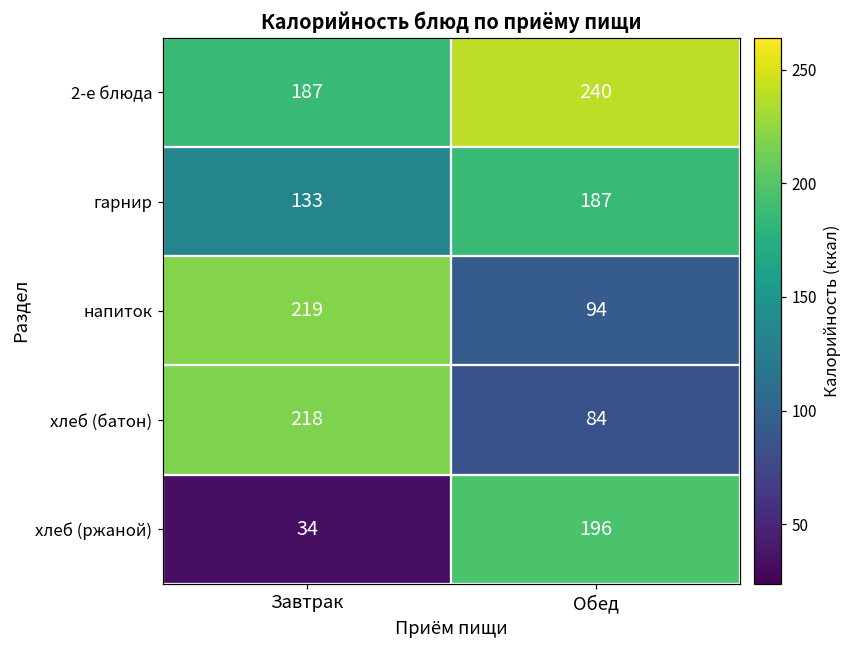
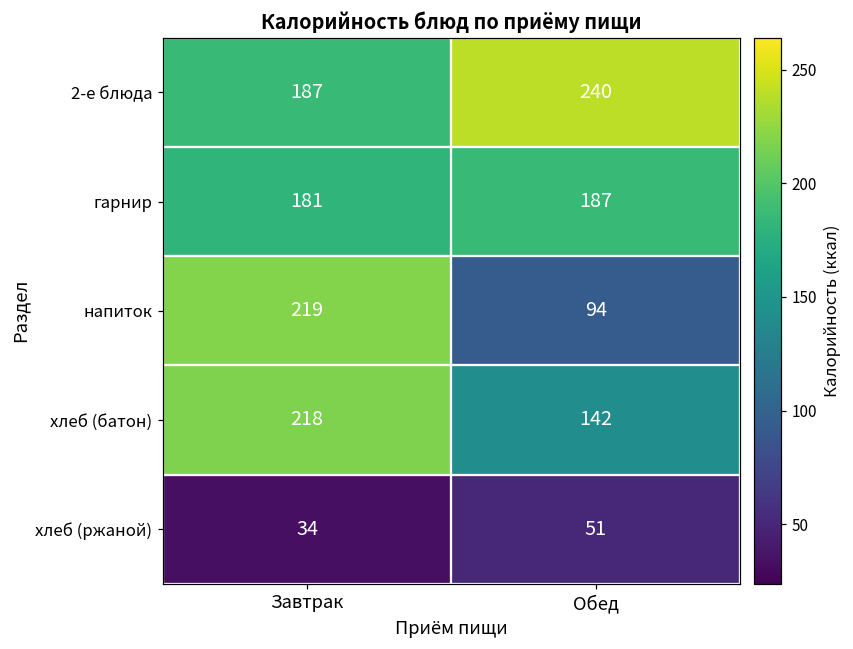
гарнир, Завтрак: 133 -> 181
хлеб (батон), Обед: 84 -> 142
хлеб (ржаной), Обед: 196 -> 51
